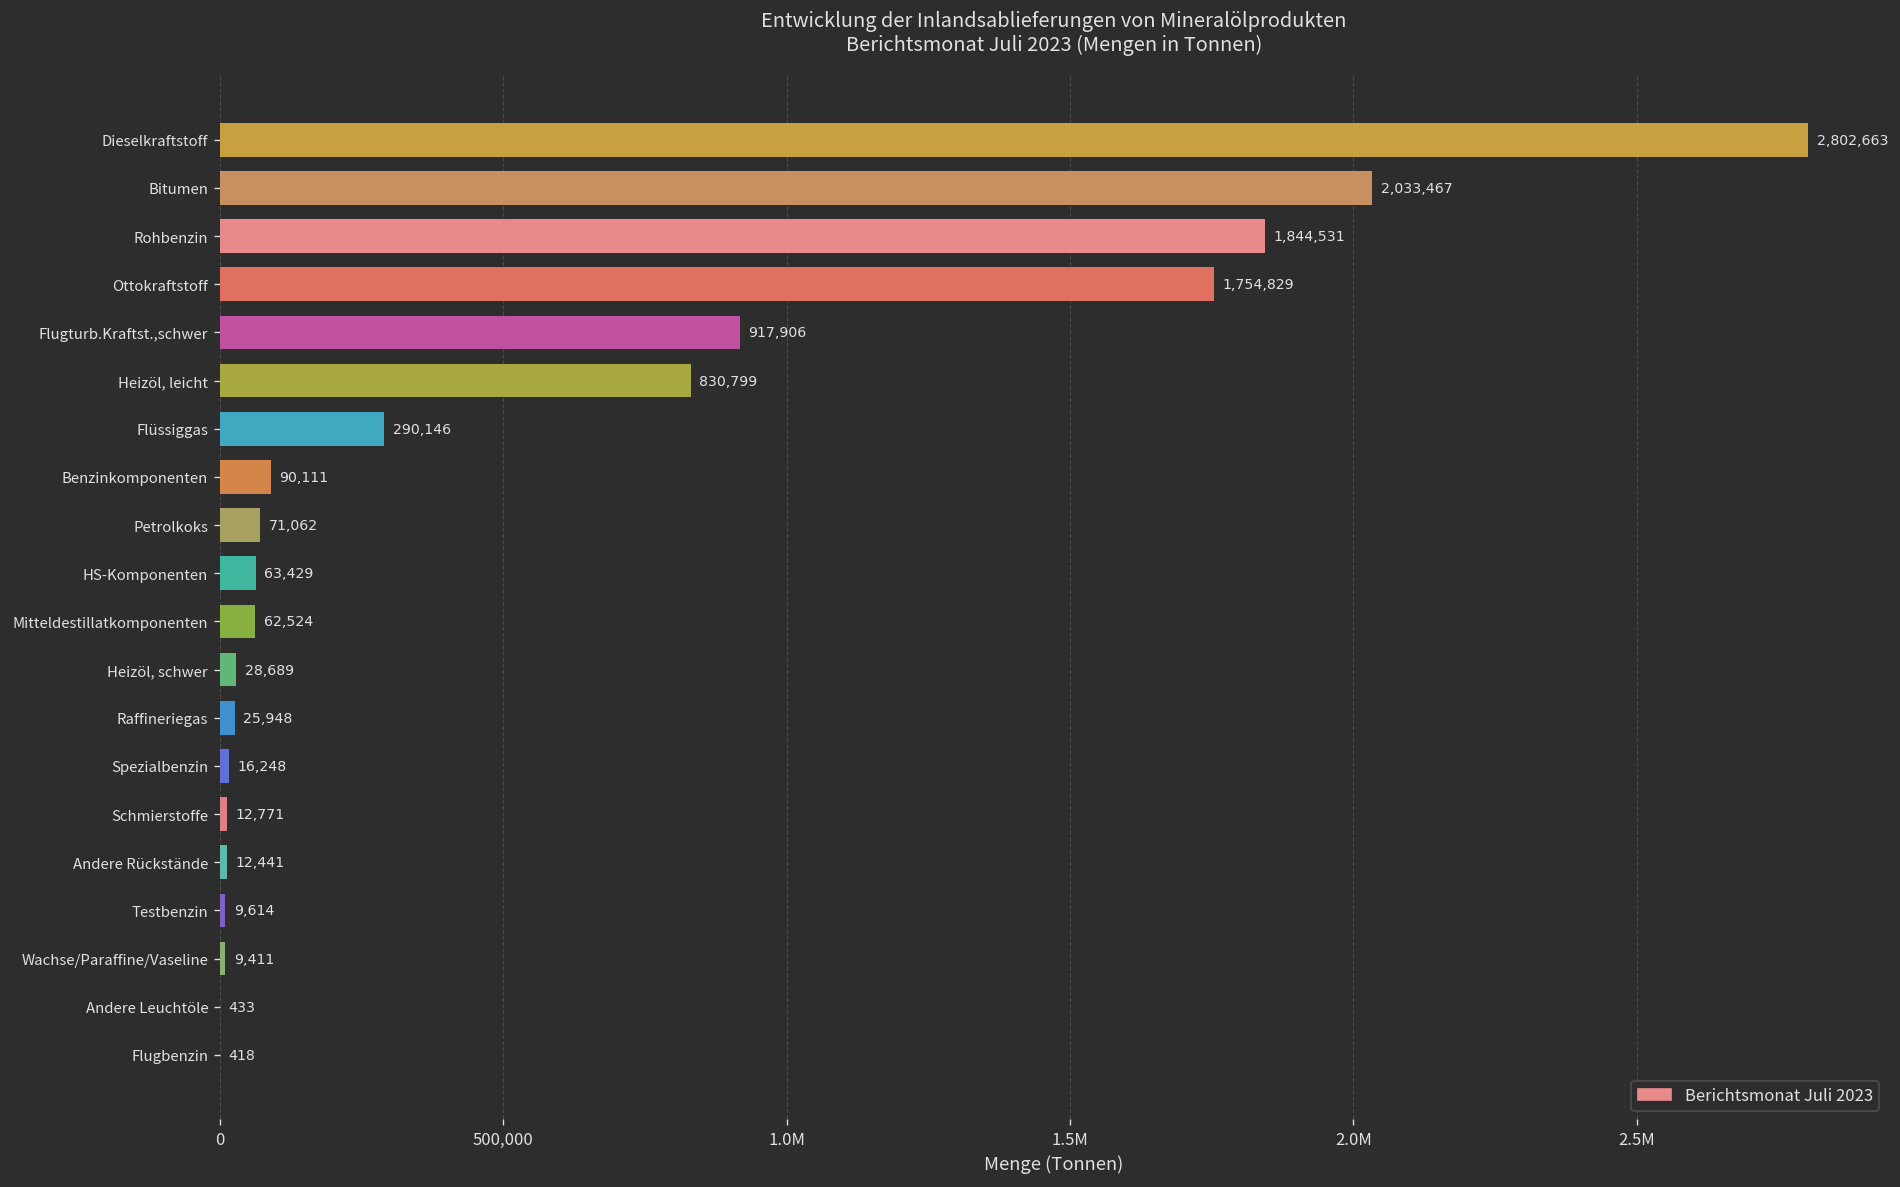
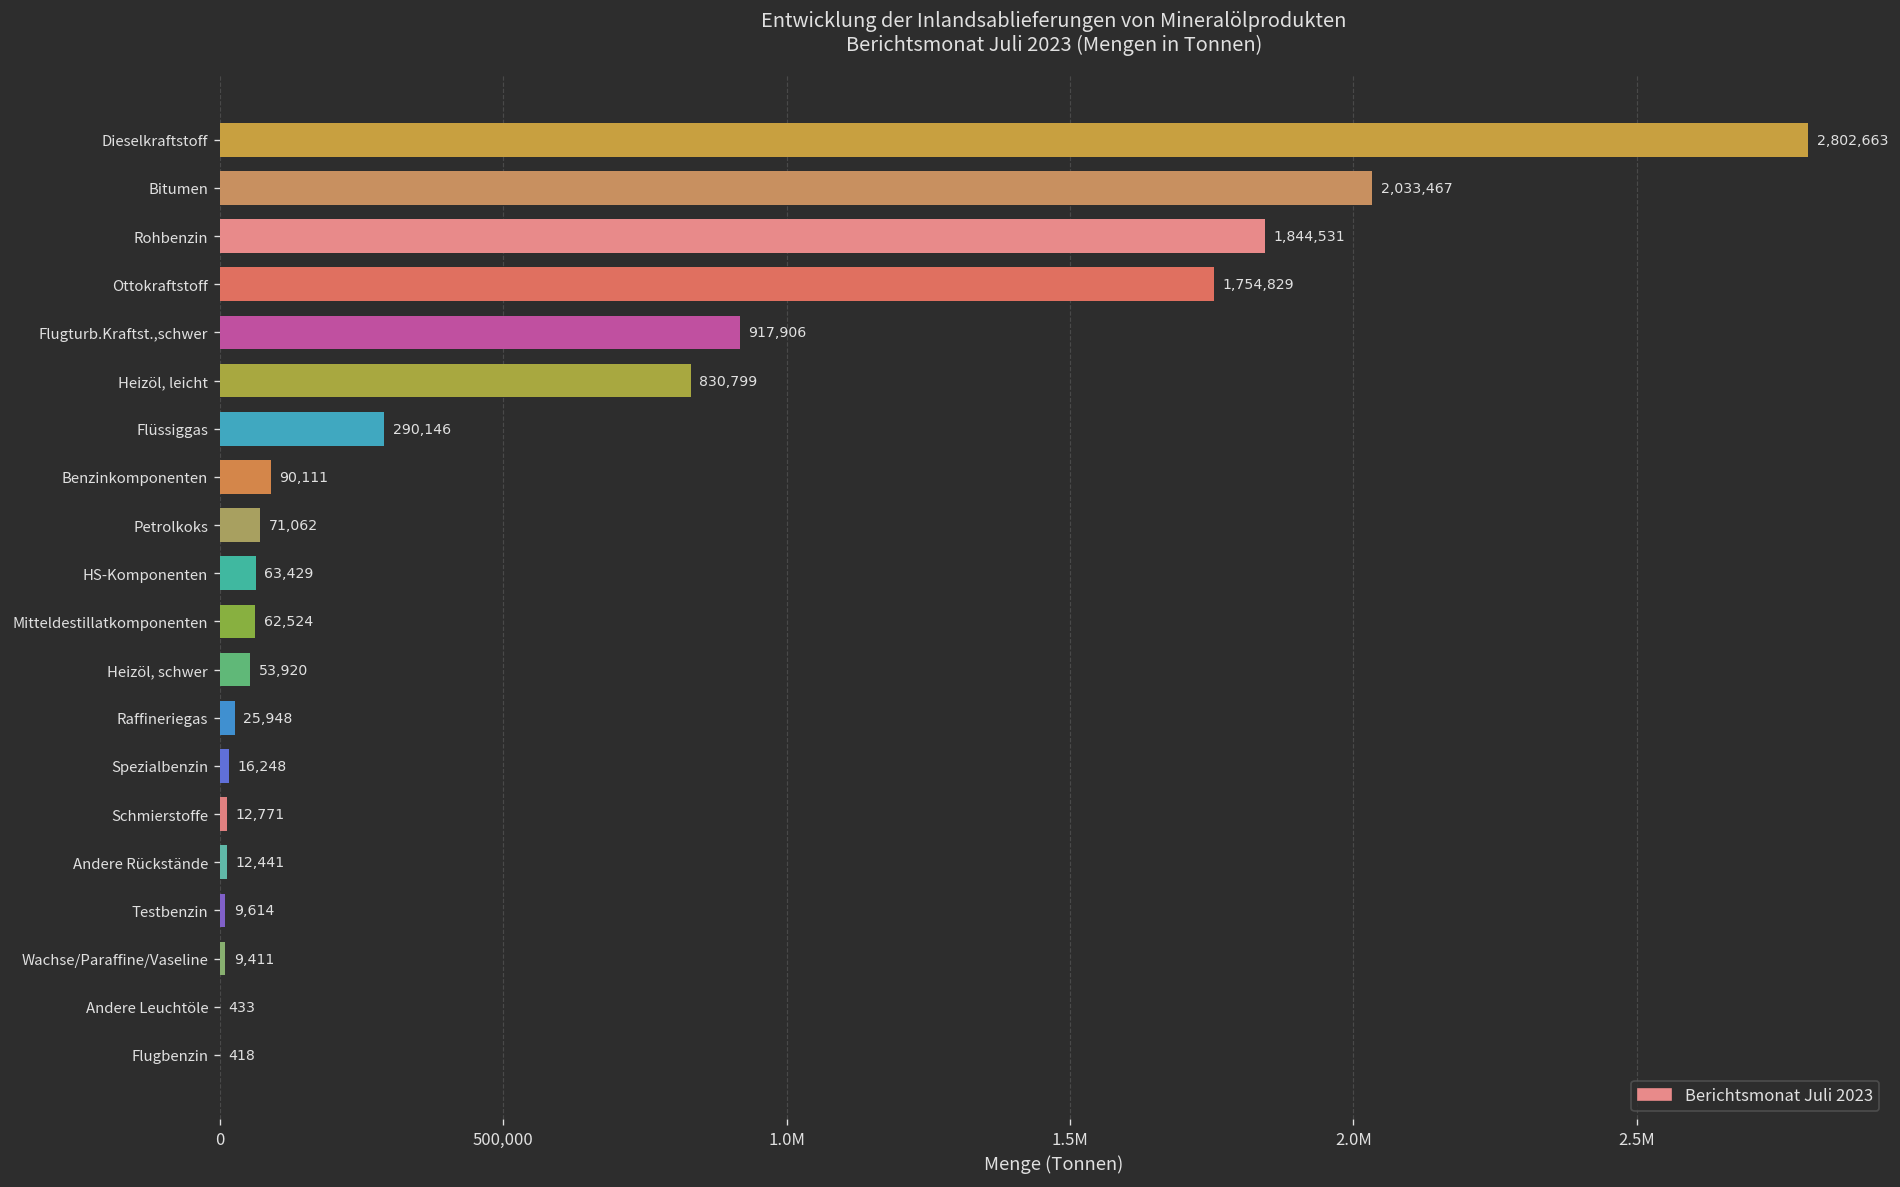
Heizöl, schwer: 28,689 -> 53,920
